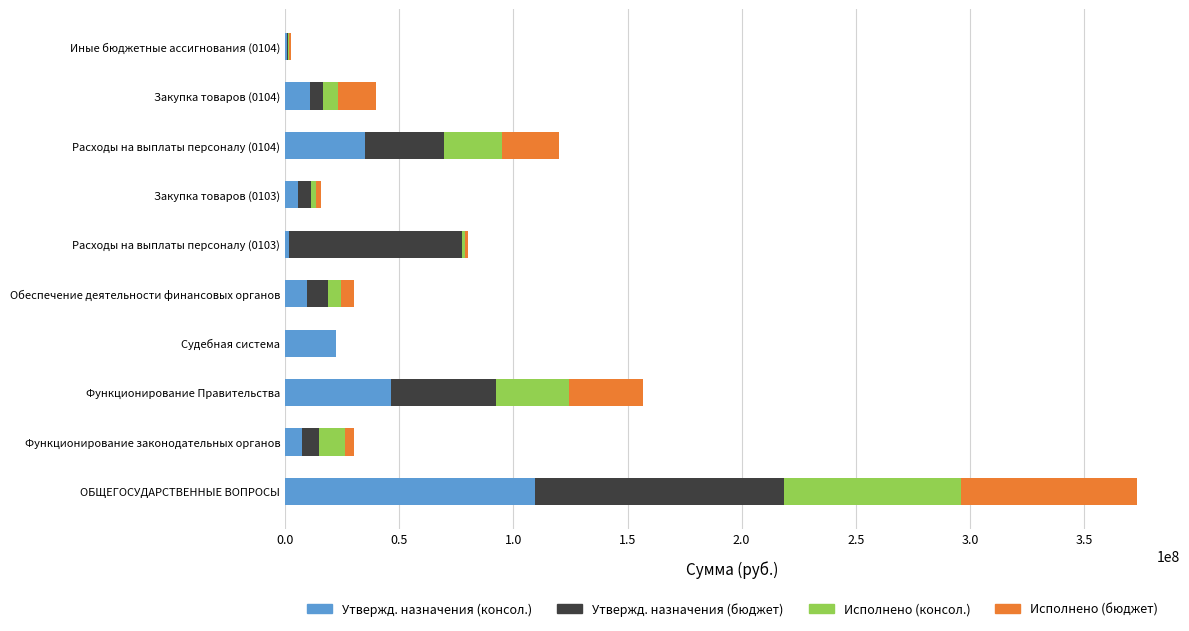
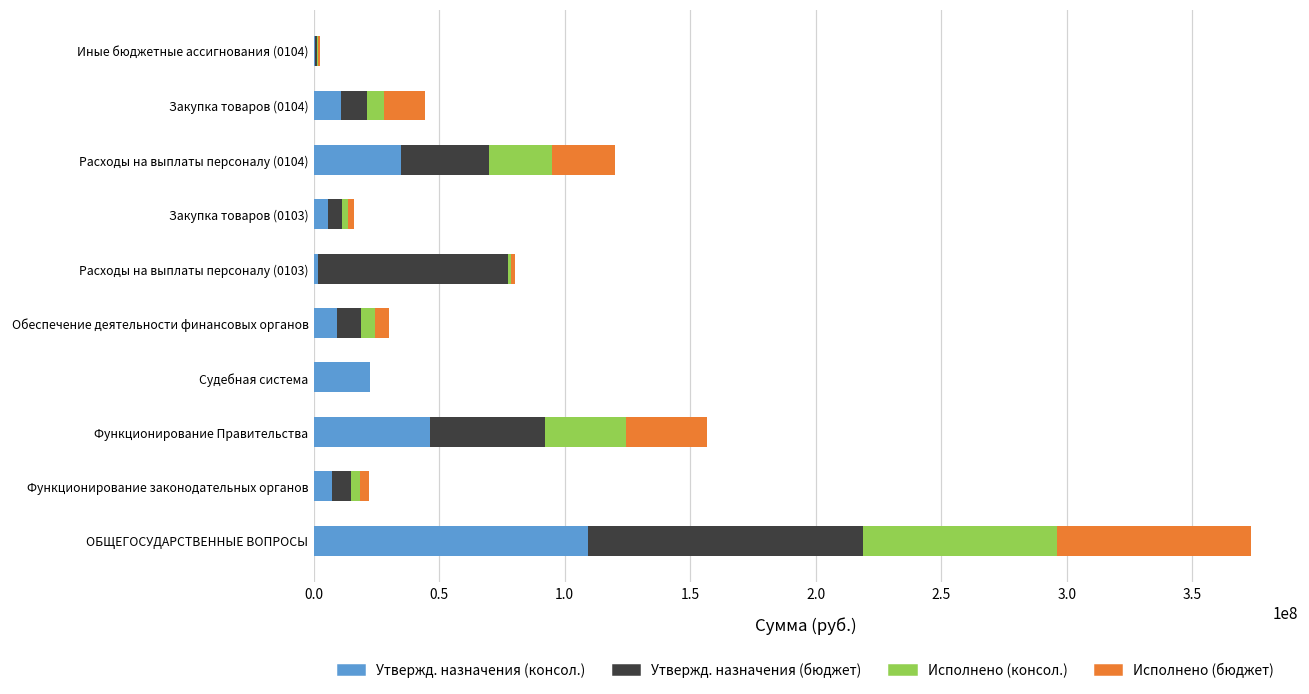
Утвержд. назначения (бюджет), Закупка товаров (0104): 6000000 -> 11000000
Исполнено (консол.), Функционирование законодательных органов: 12000000 -> 4000000
